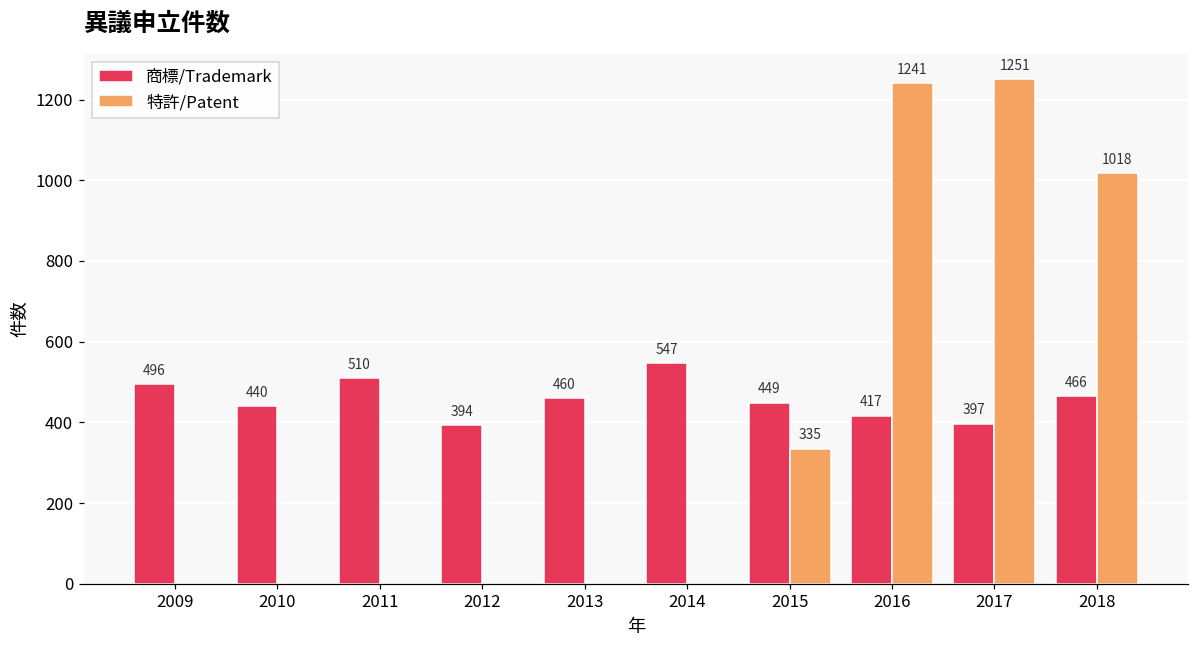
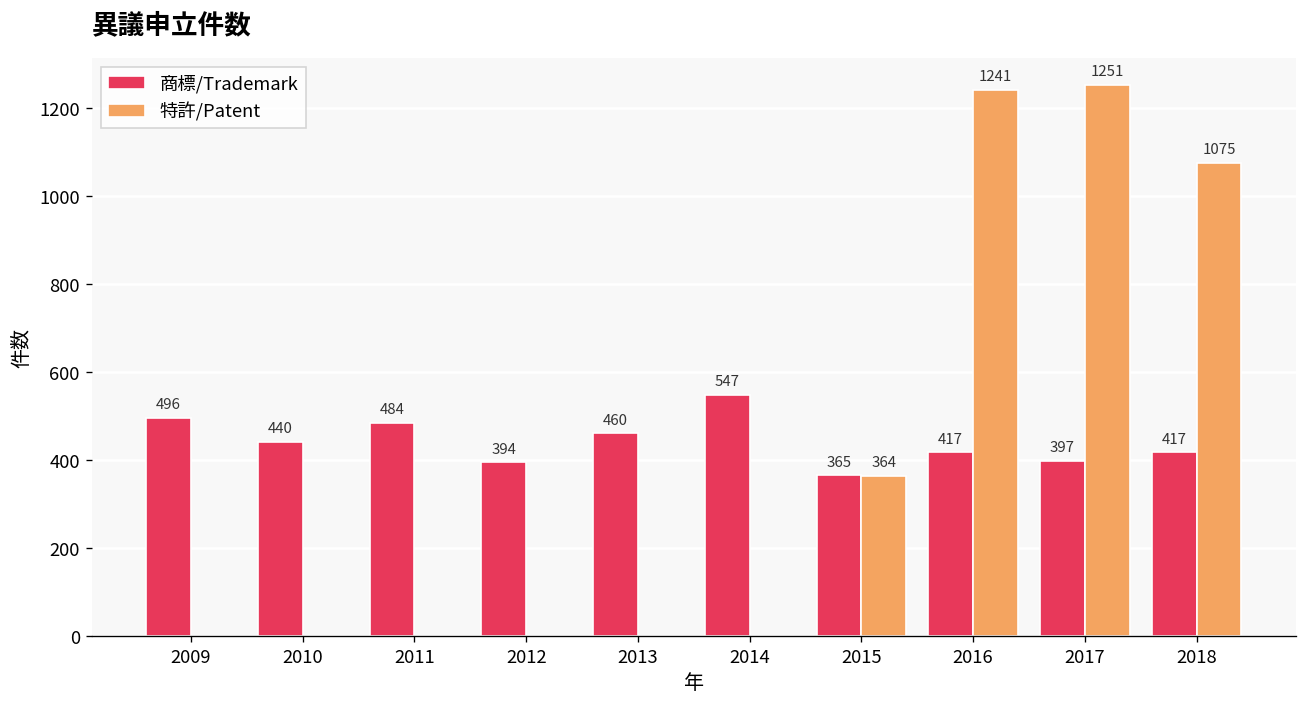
商標/Trademark, 2011: 510 -> 484
商標/Trademark, 2015: 449 -> 365
特許/Patent, 2015: 335 -> 364
商標/Trademark, 2018: 466 -> 417
特許/Patent, 2018: 1018 -> 1075
